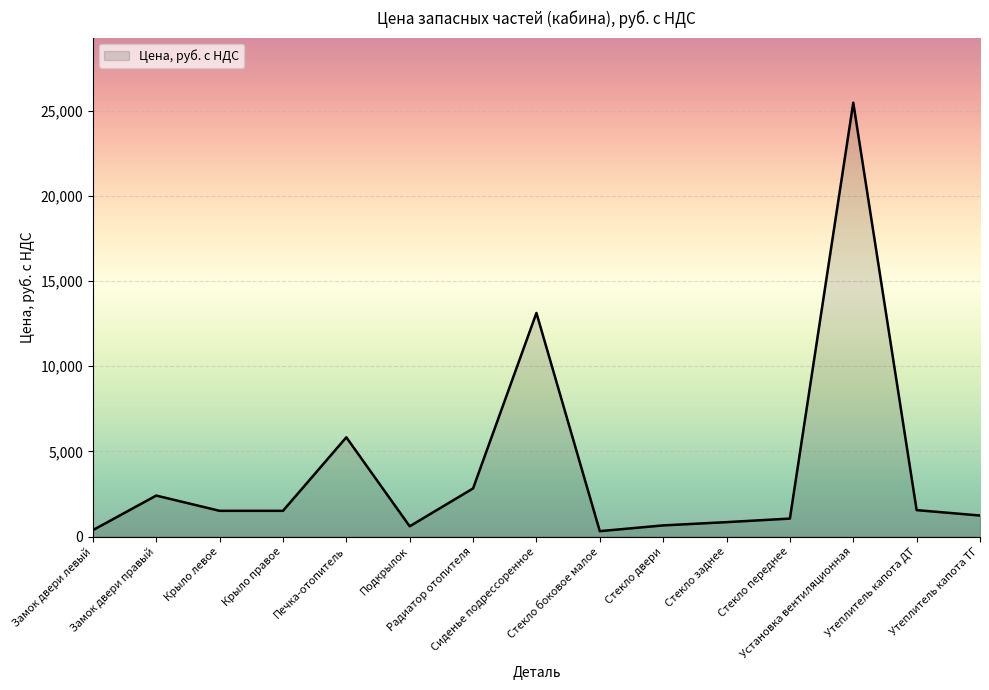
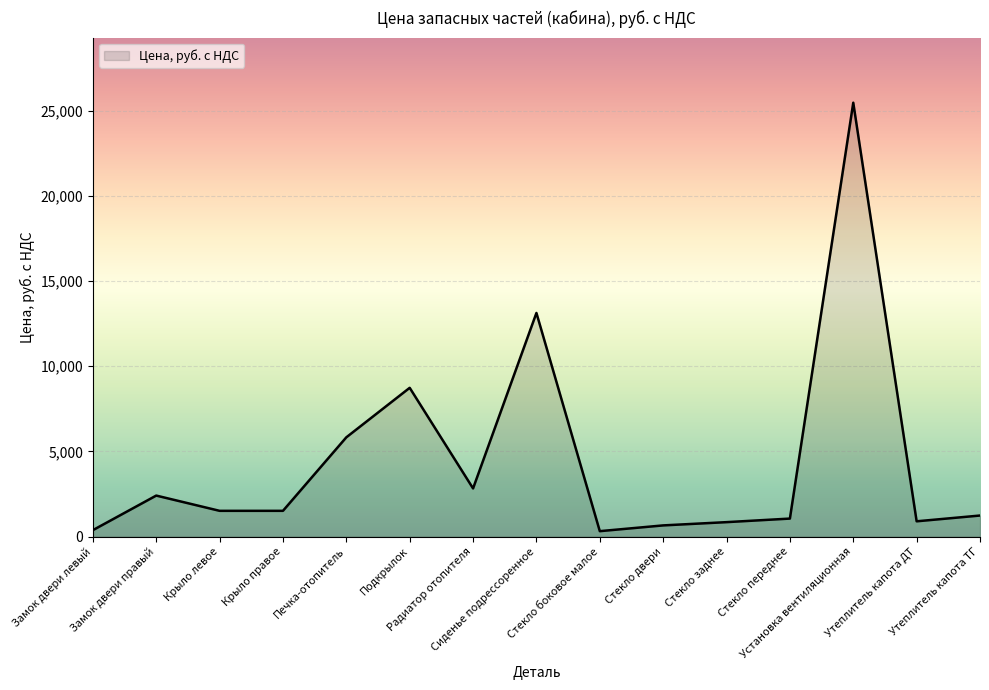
Подкрылок: 600 -> 8,700
Утеплитель капота ДТ: 1,600 -> 900
